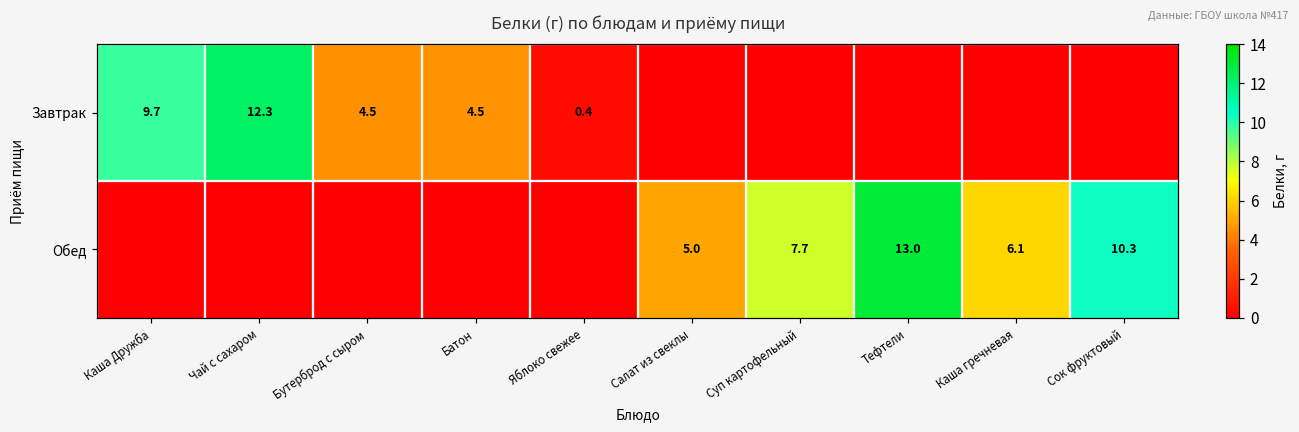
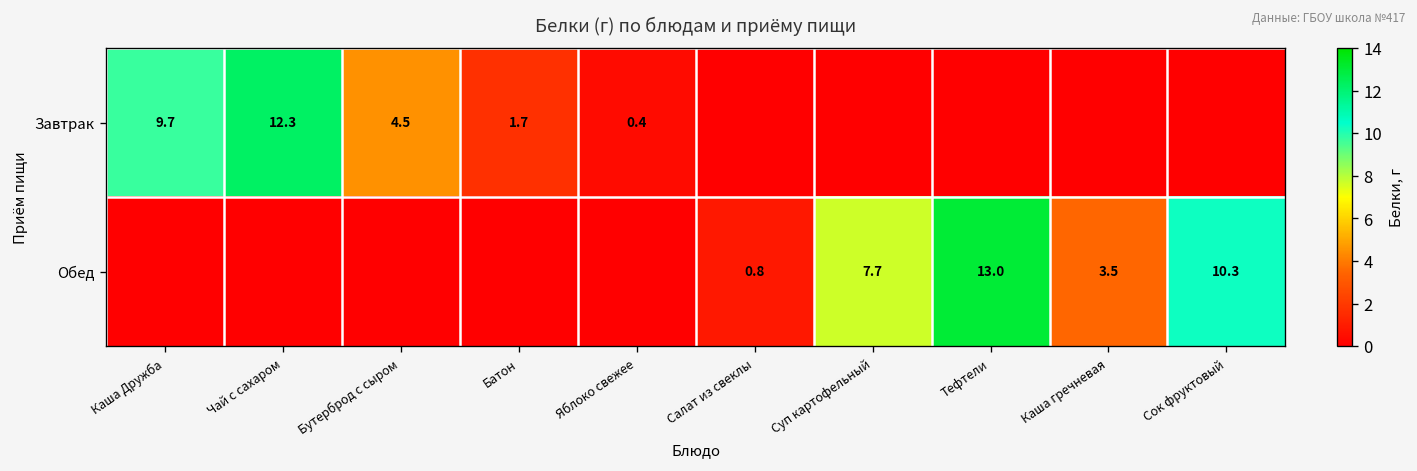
Завтрак, Батон: 4.5 -> 1.7
Обед, Салат из свеклы: 5.0 -> 0.8
Обед, Каша гречневая: 6.1 -> 3.5
